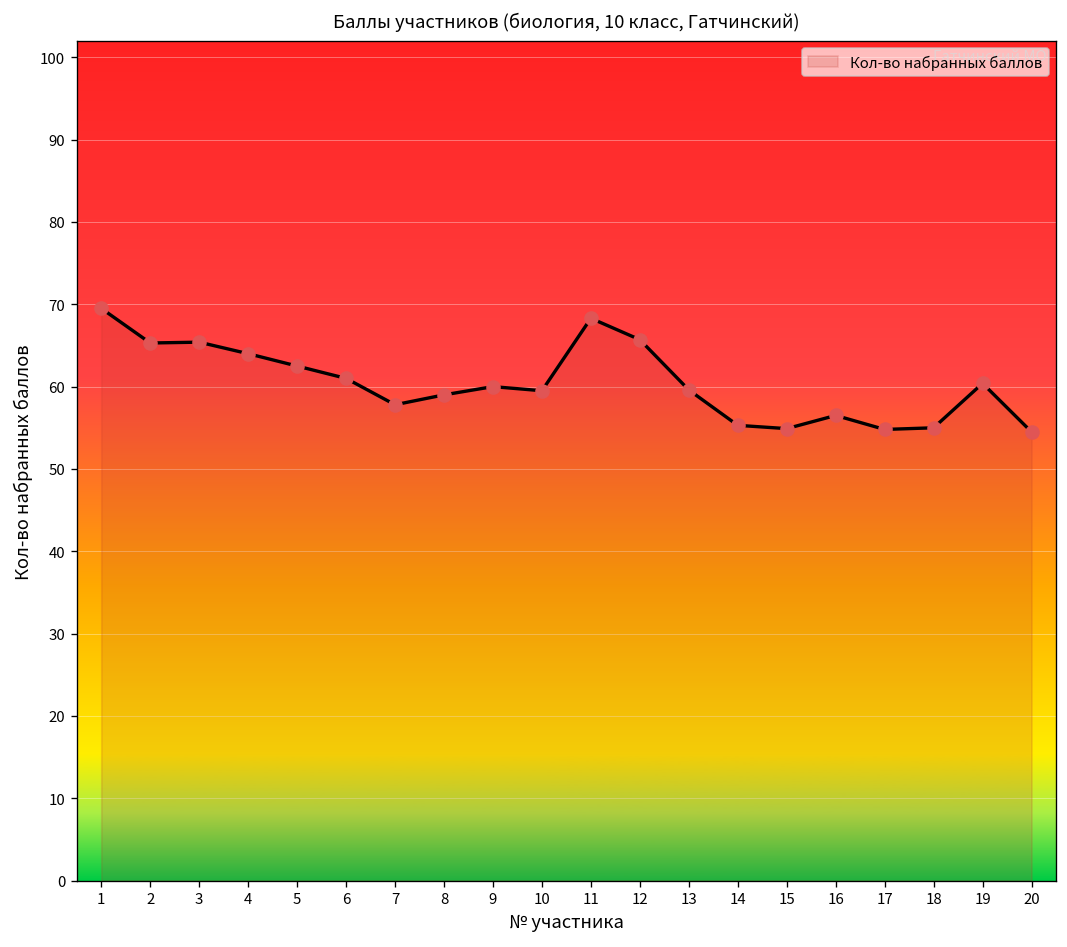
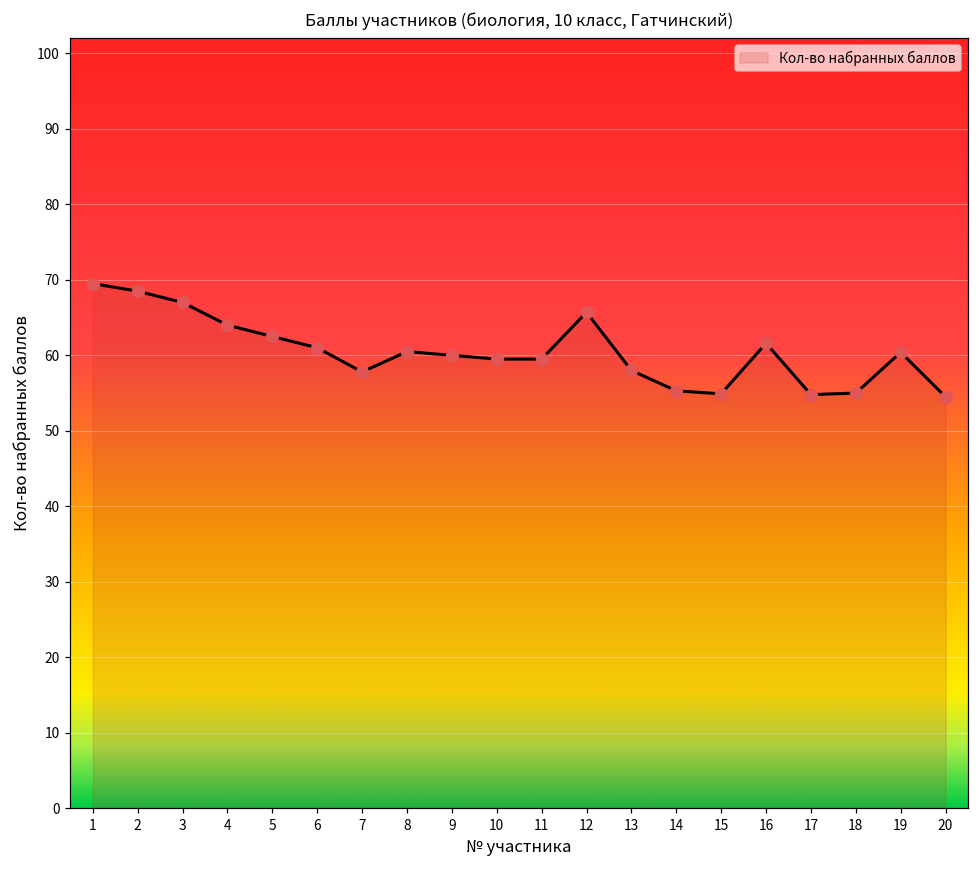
2: 65 -> 69
3: 65 -> 67
8: 59 -> 61
11: 68 -> 60
13: 60 -> 58
16: 57 -> 62
